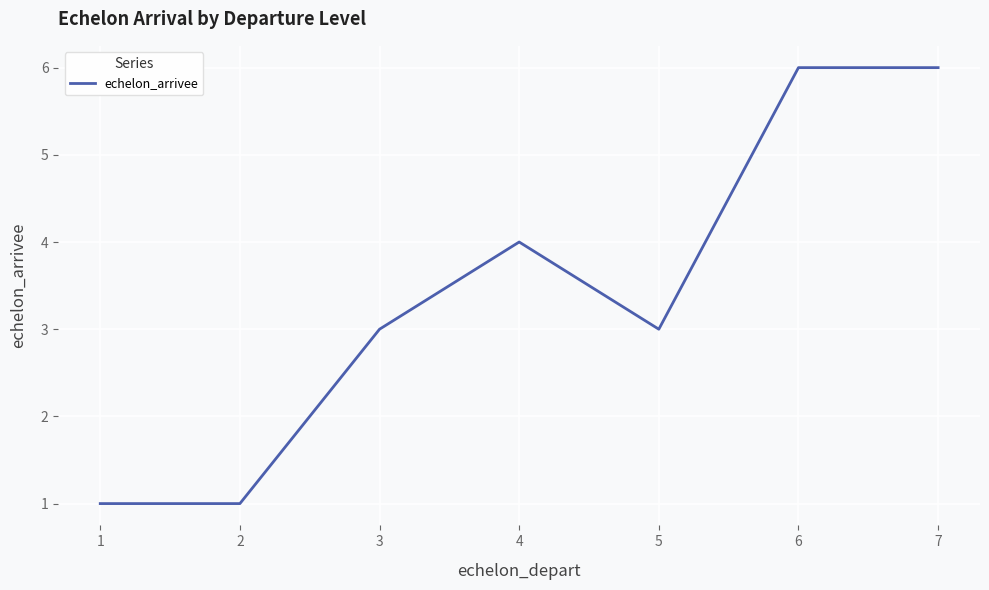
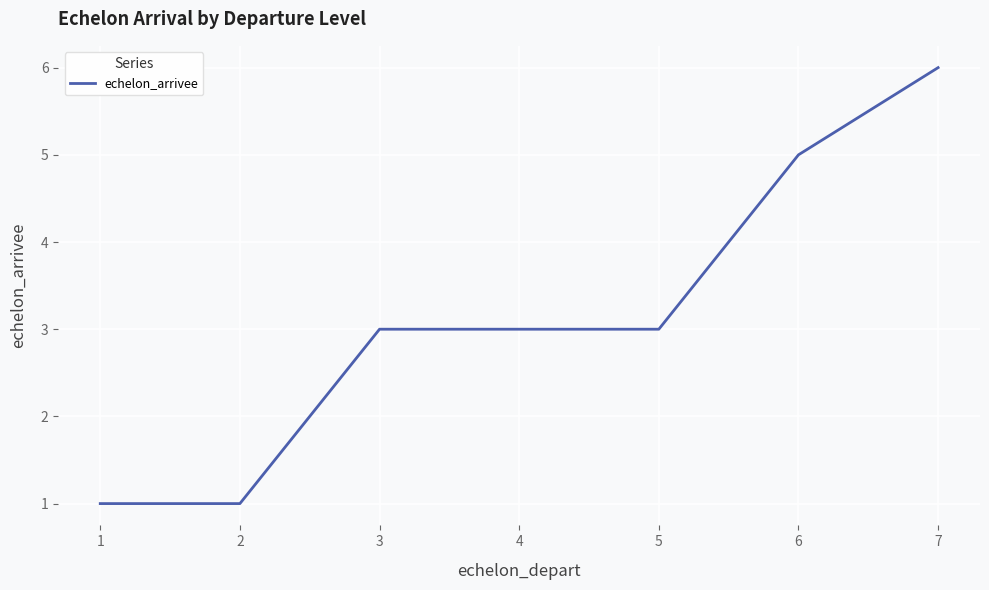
4: 4 -> 3
6: 6 -> 5
